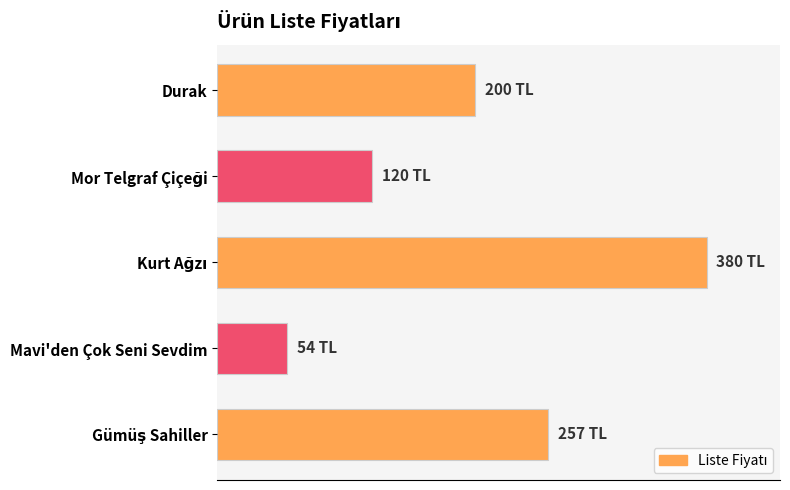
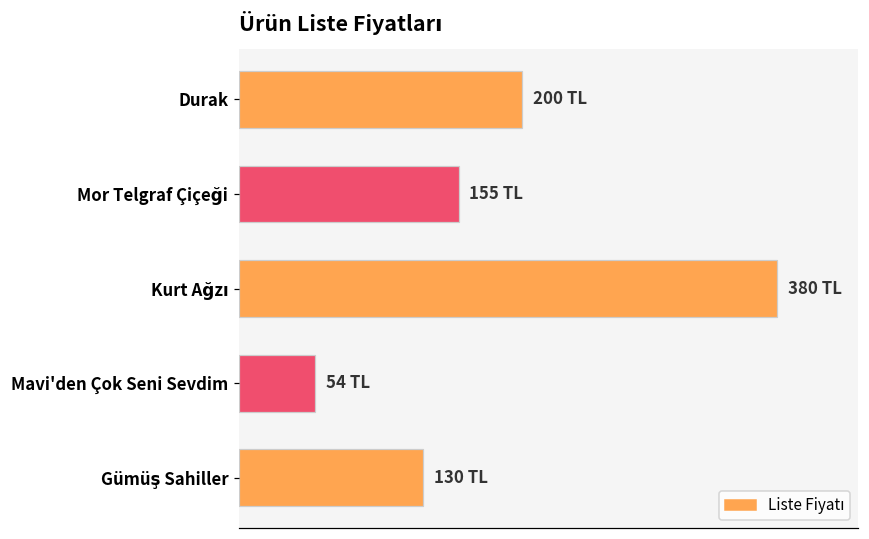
Mor Telgraf Çiçeği: 120 -> 155
Gümüş Sahiller: 257 -> 130
